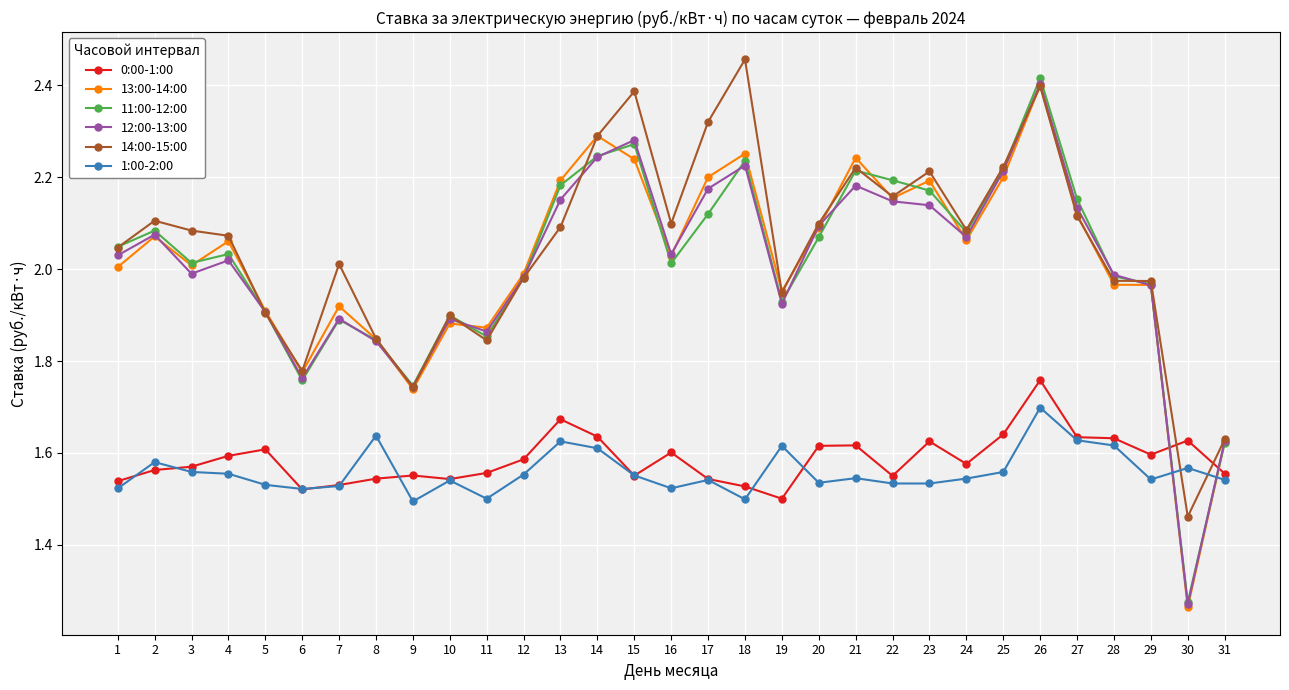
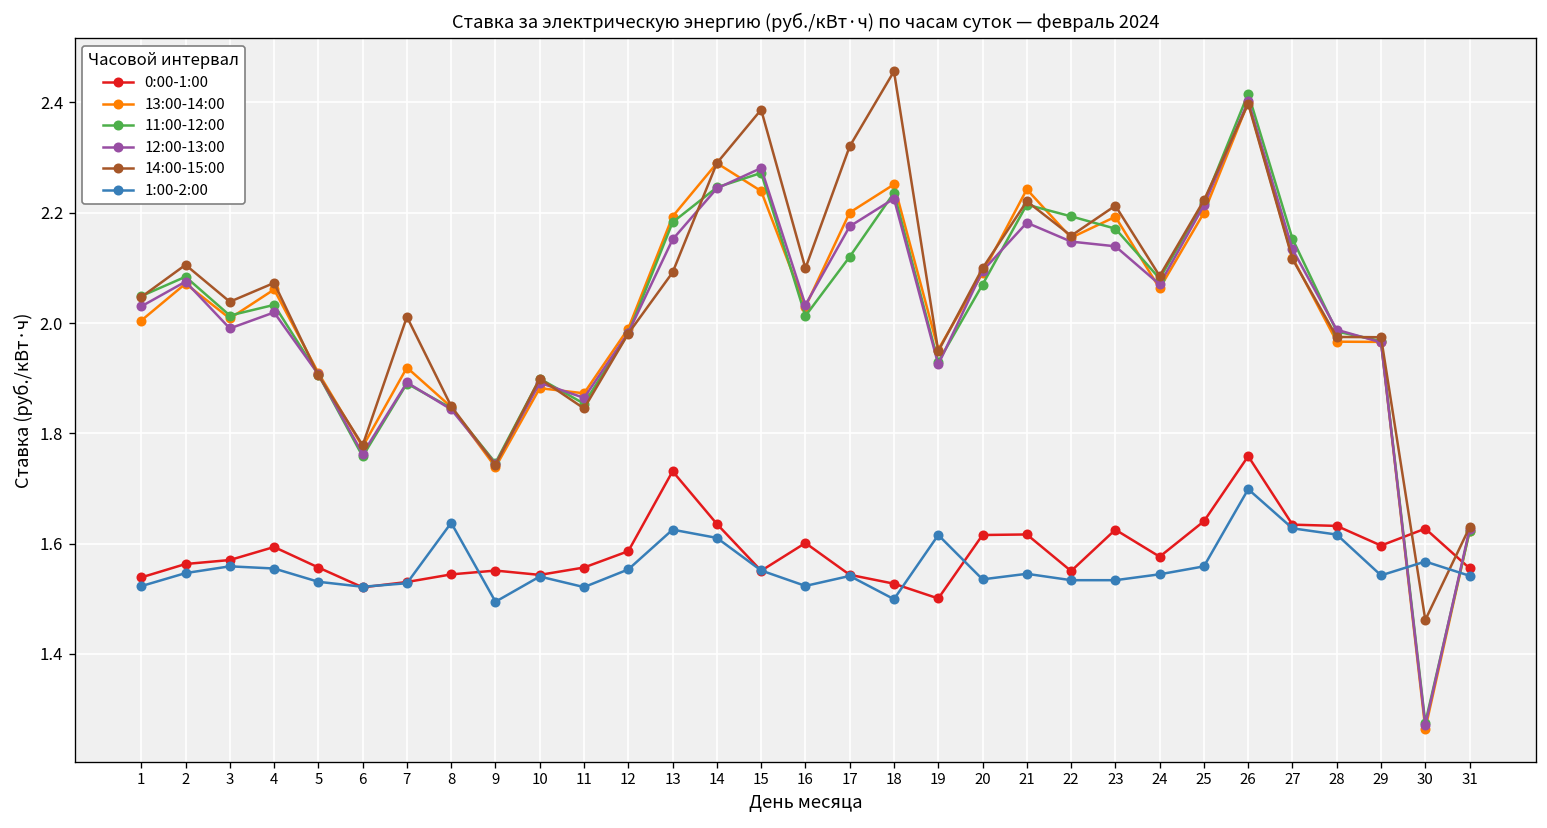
1:00-2:00, 2: 1.58 -> 1.55
14:00-15:00, 3: 2.08 -> 2.04
0:00-1:00, 5: 1.61 -> 1.56
1:00-2:00, 11: 1.50 -> 1.52
0:00-1:00, 13: 1.67 -> 1.73
